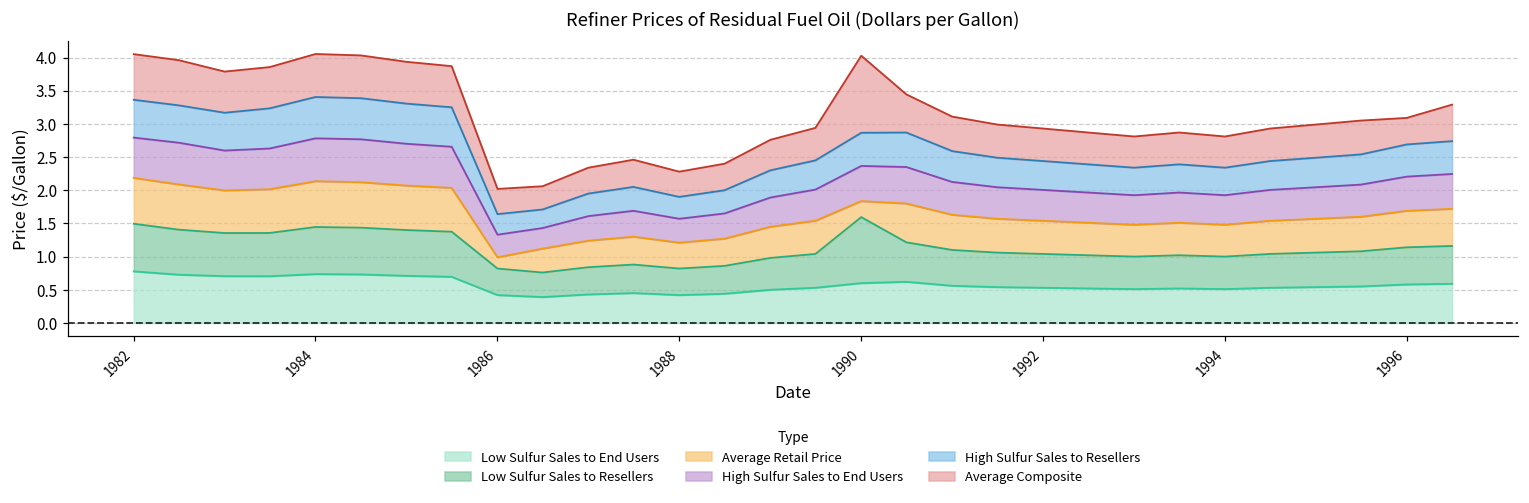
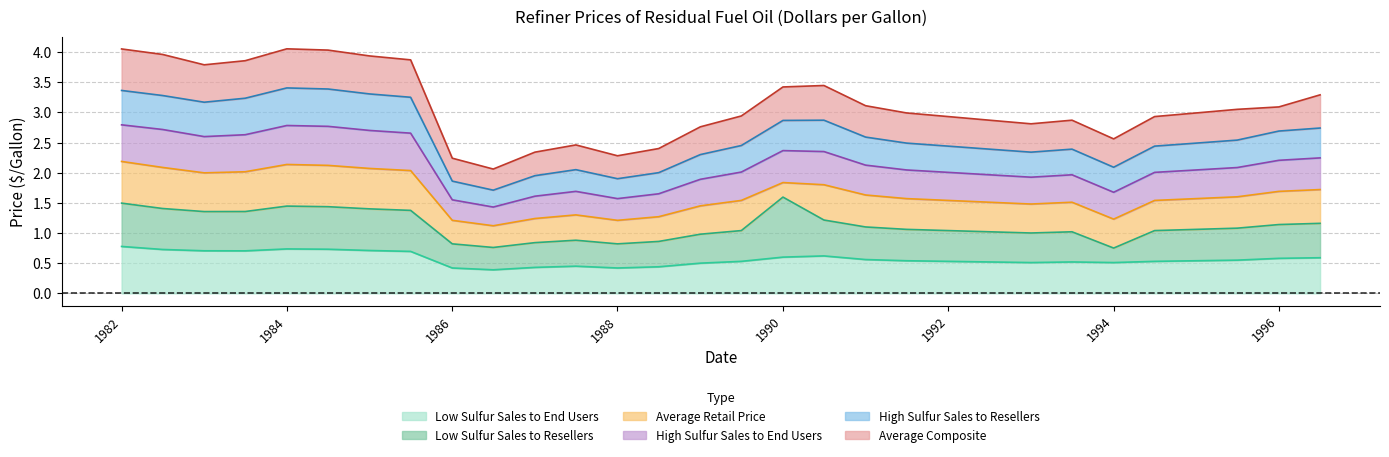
Average Retail Price, 1986: 0.2 -> 0.4
Average Composite, 1990: 1.2 -> 0.6
Low Sulfur Sales to Resellers, 1994: 0.5 -> 0.2
